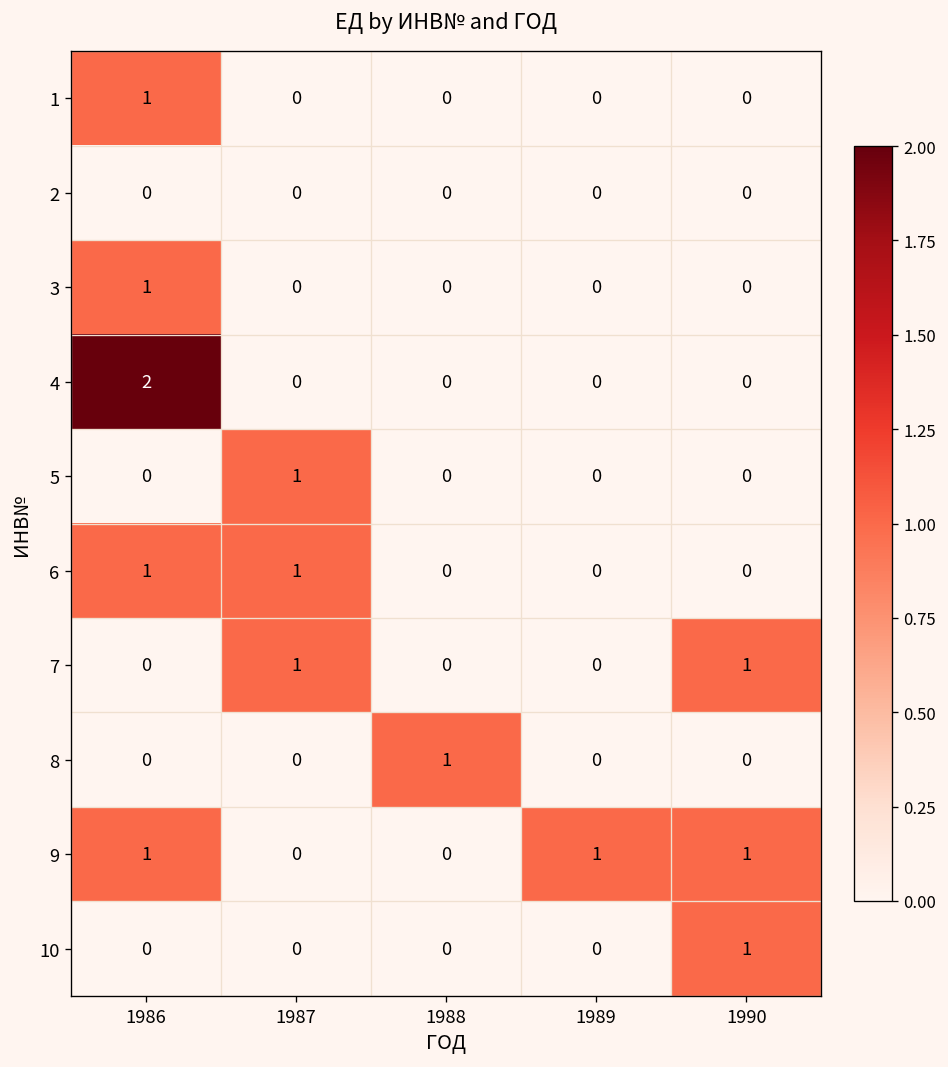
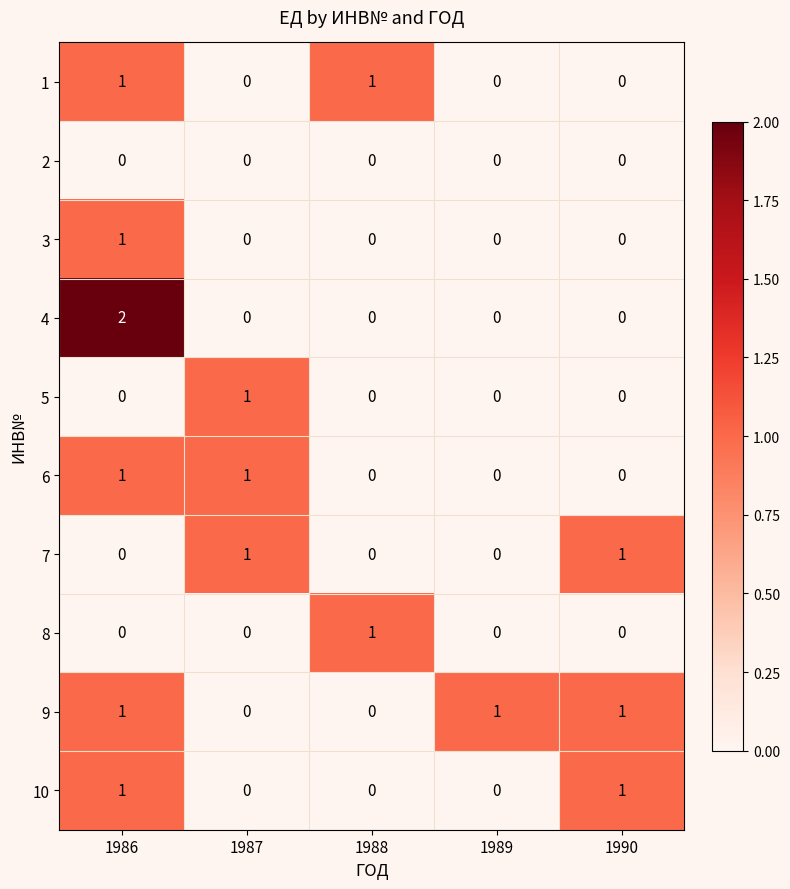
1, 1988: 0 -> 1
10, 1986: 0 -> 1
